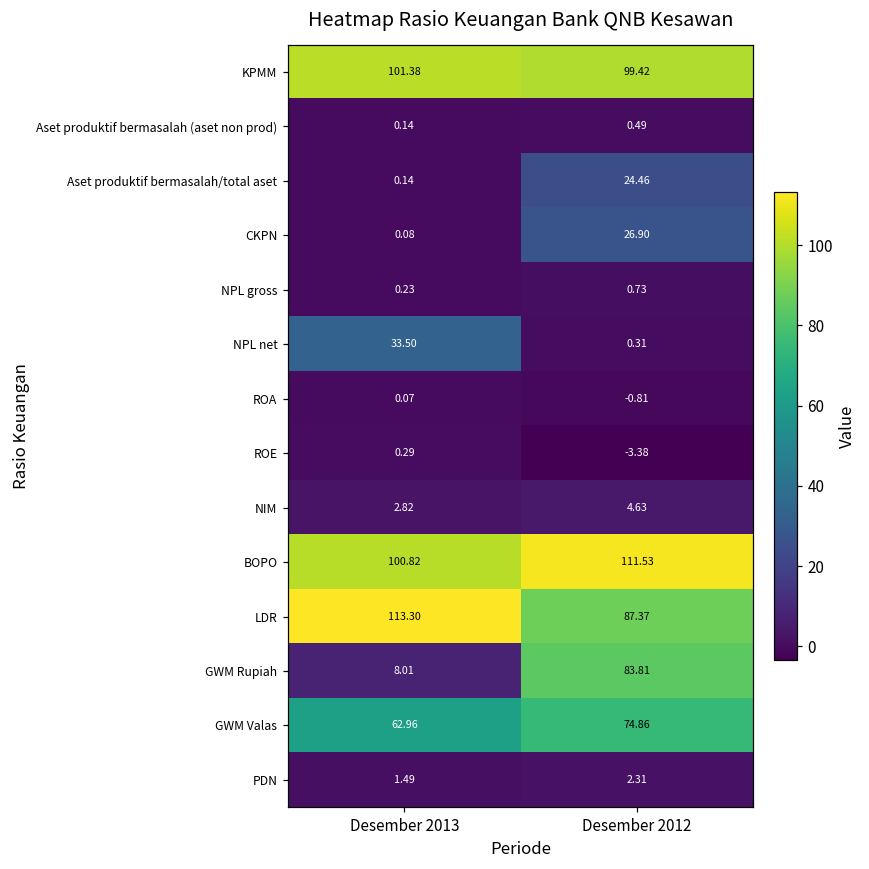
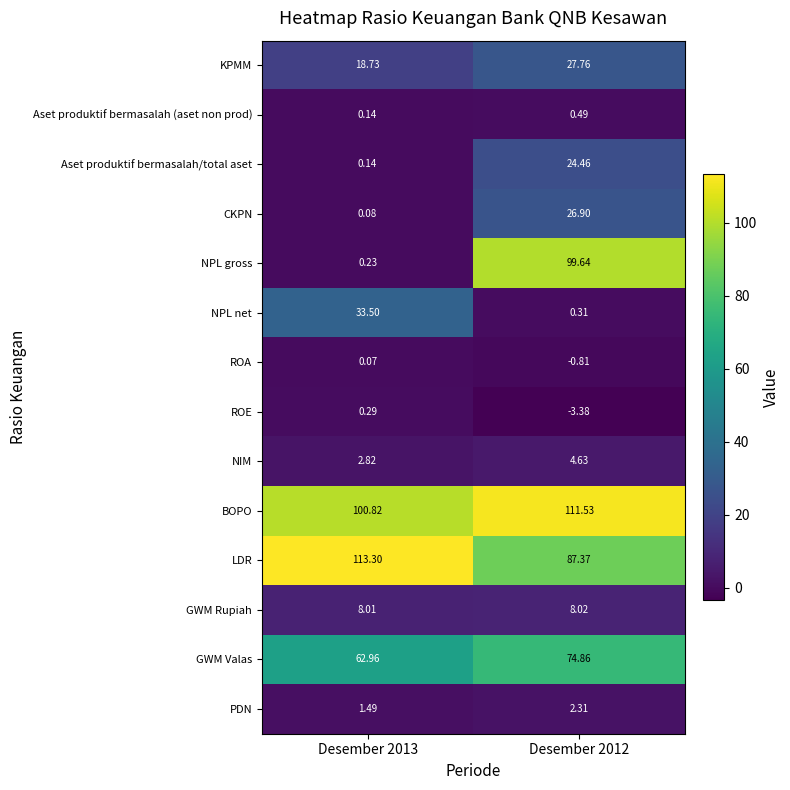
KPMM, Desember 2013: 101.38 -> 18.73
KPMM, Desember 2012: 99.42 -> 27.76
NPL gross, Desember 2012: 0.73 -> 99.64
GWM Rupiah, Desember 2012: 83.81 -> 8.02
